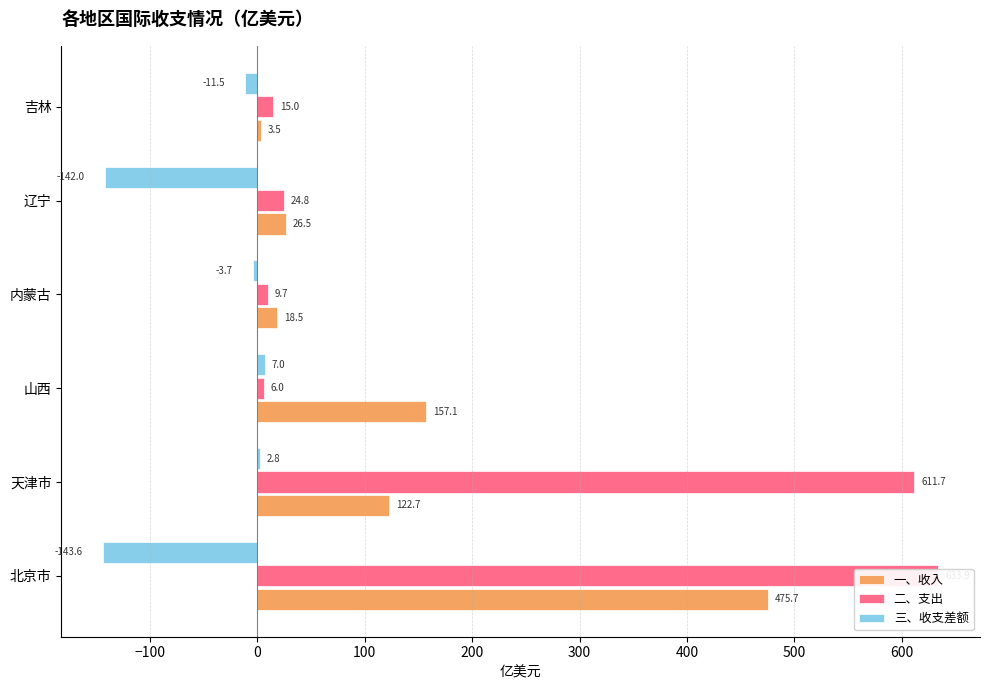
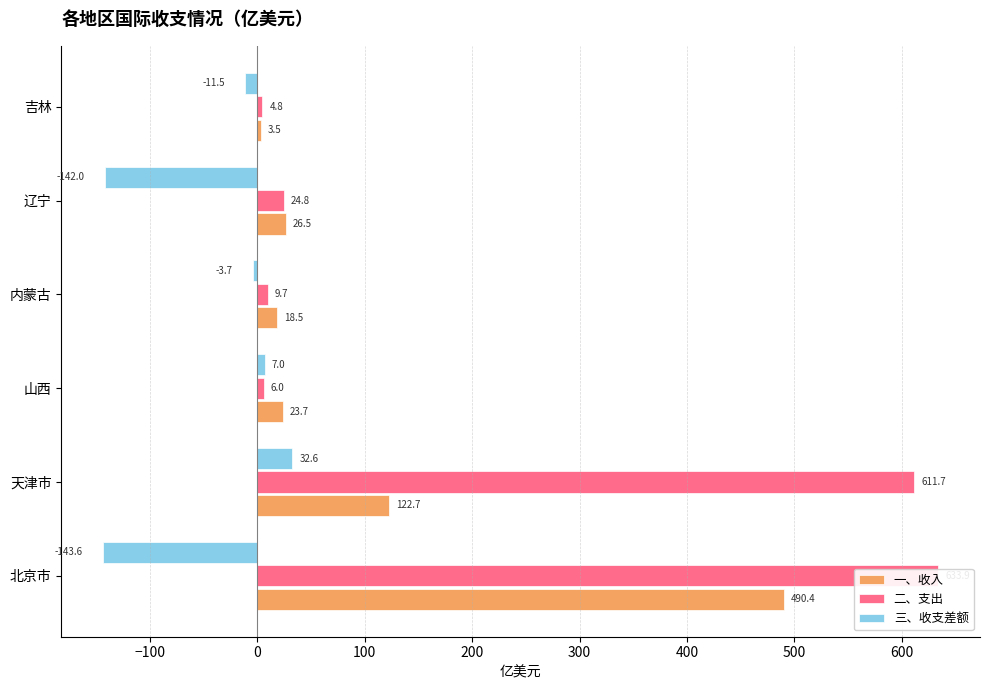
二、支出, 吉林: 15.0 -> 4.8
一、收入, 山西: 157.1 -> 23.7
三、收支差额, 天津市: 2.8 -> 32.6
一、收入, 北京市: 475.7 -> 490.4
